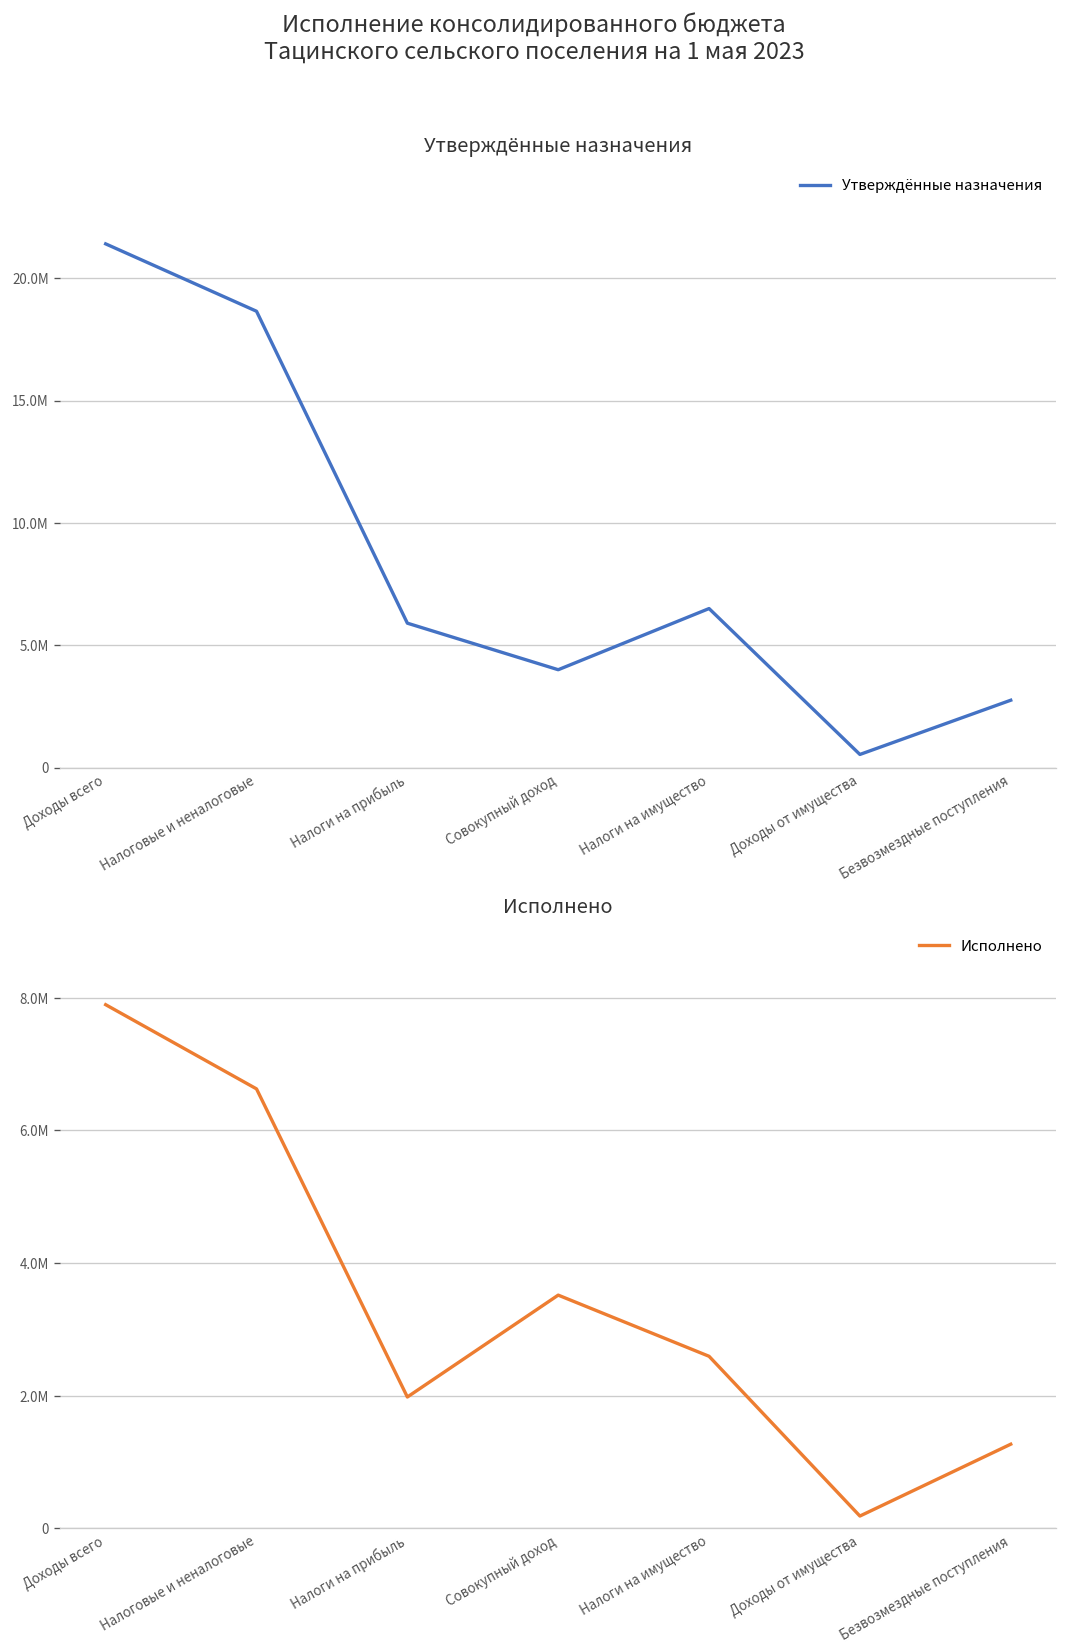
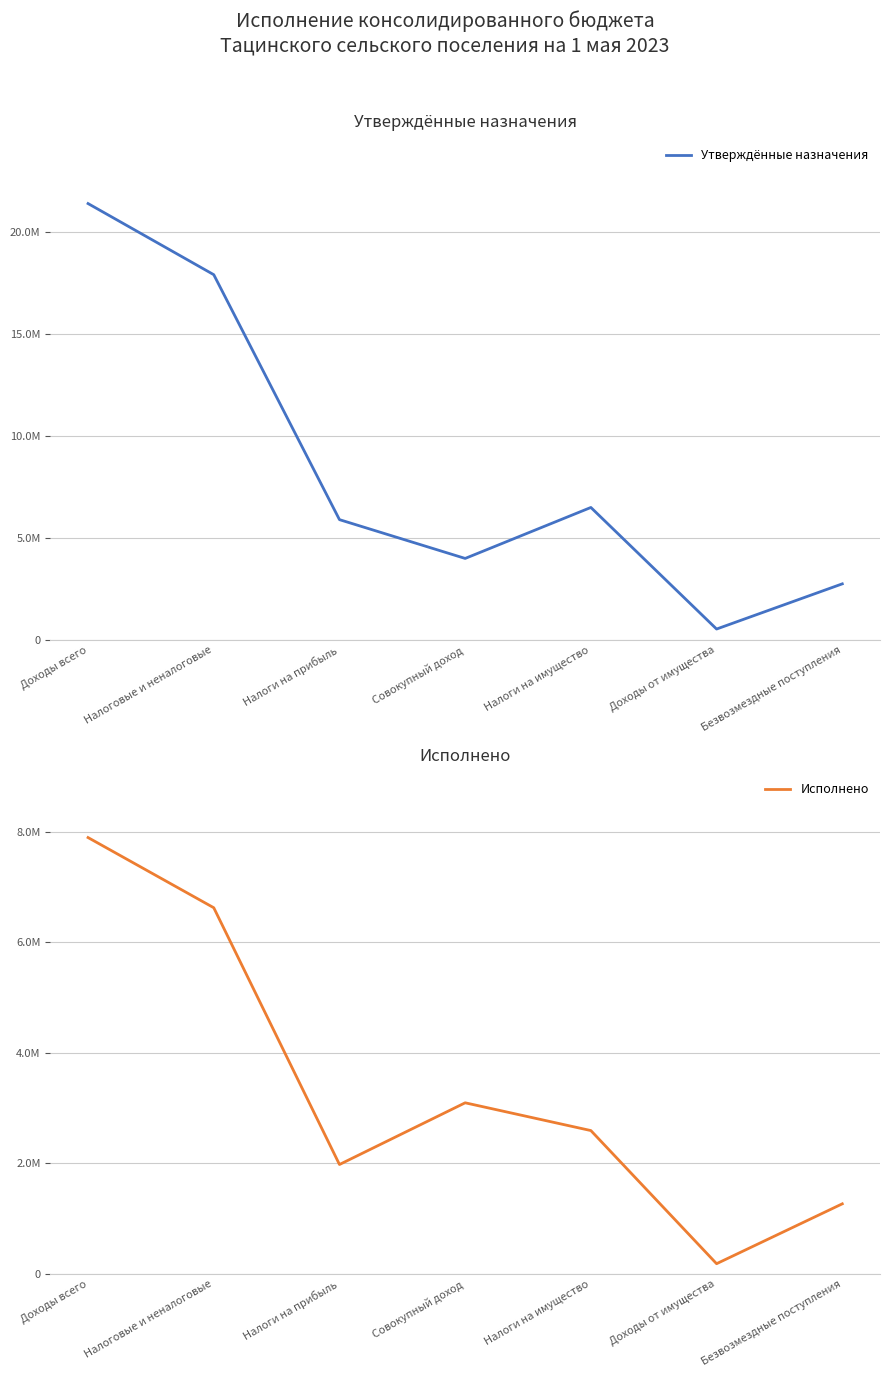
Утверждённые назначения, Налоговые и неналоговые: 18700000 -> 17900000
Исполнено, Совокупный доход: 3500000 -> 3100000
